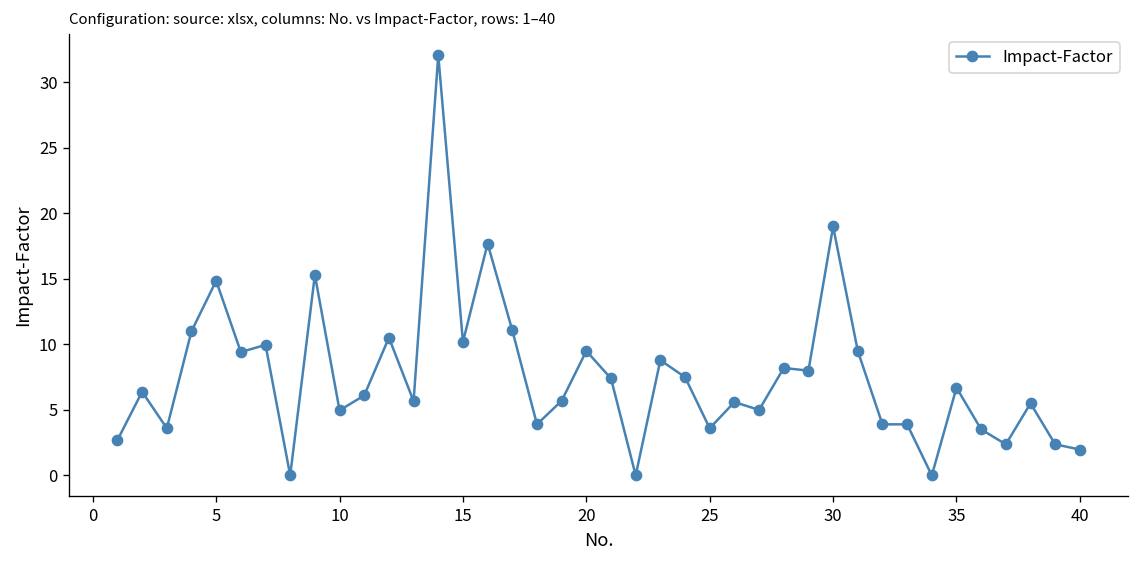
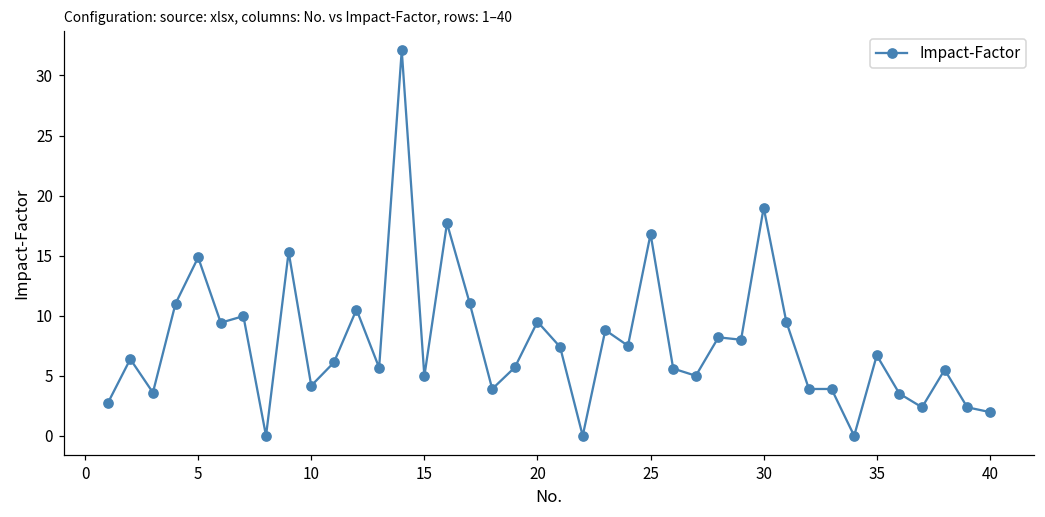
10: 5.0 -> 4.2
15: 10.2 -> 5.0
25: 3.6 -> 16.8
